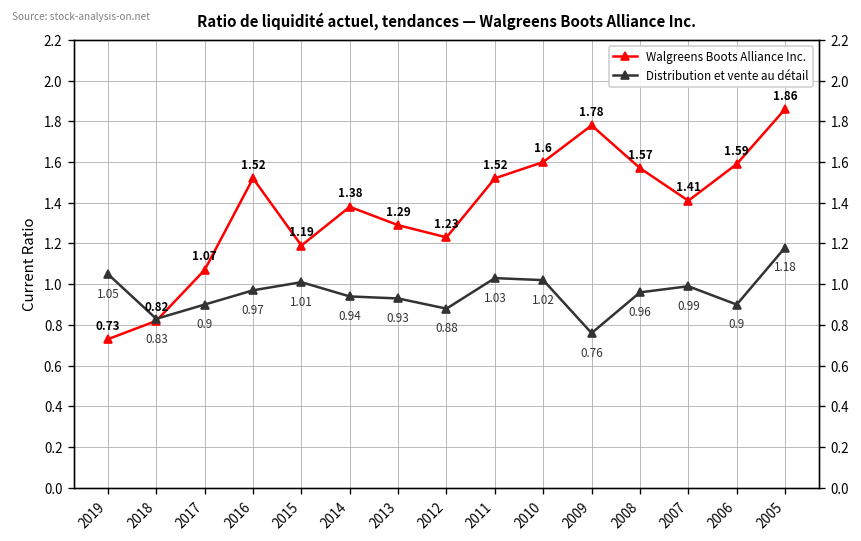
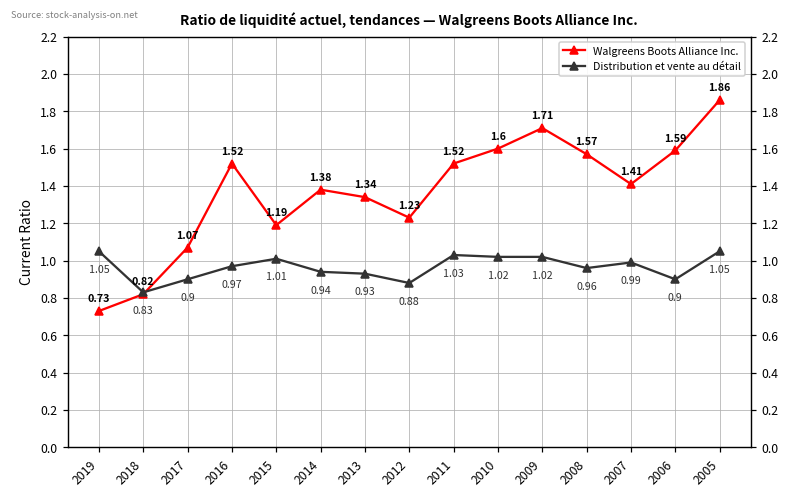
Walgreens Boots Alliance Inc., 2013: 1.29 -> 1.34
Walgreens Boots Alliance Inc., 2009: 1.78 -> 1.71
Distribution et vente au détail, 2009: 0.76 -> 1.02
Distribution et vente au détail, 2005: 1.18 -> 1.05
